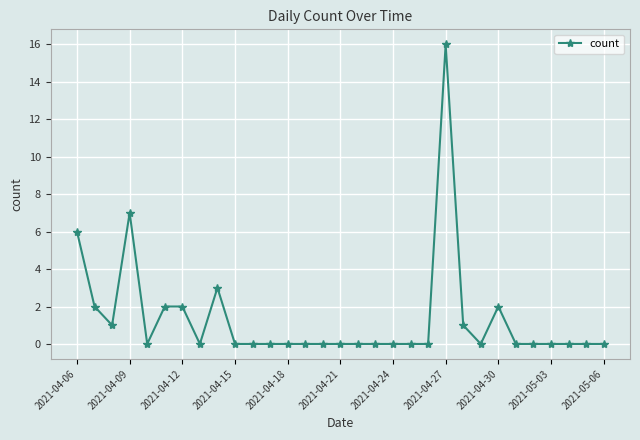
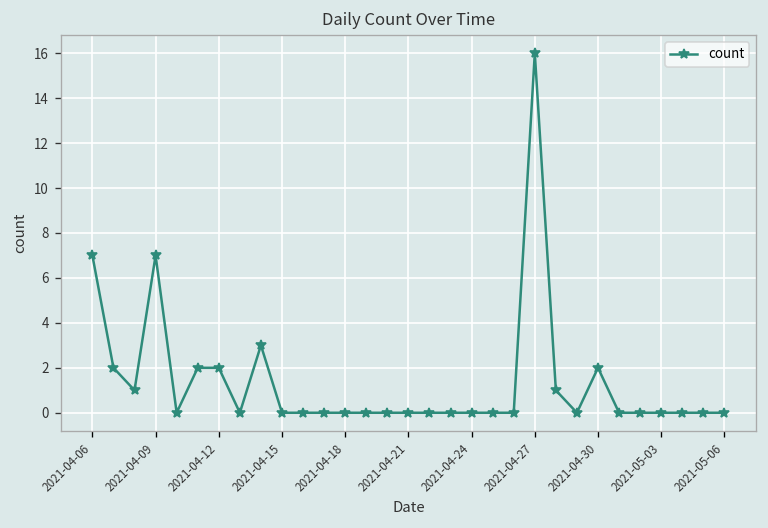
2021-04-06: 6 -> 7
